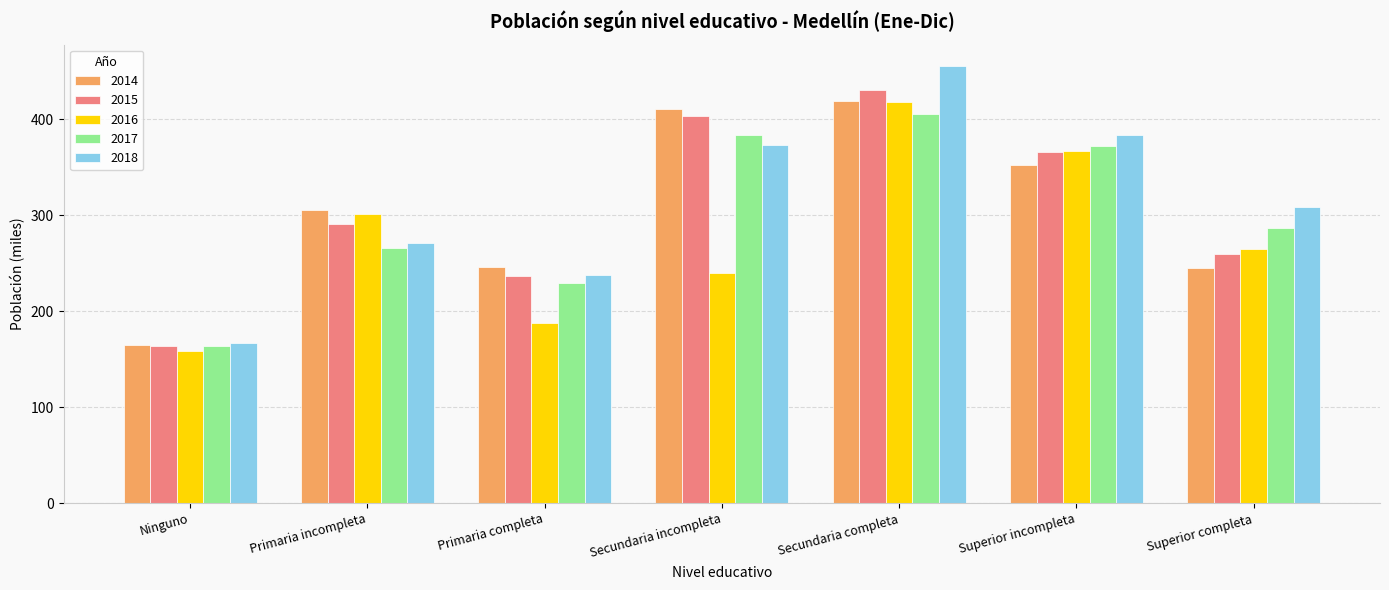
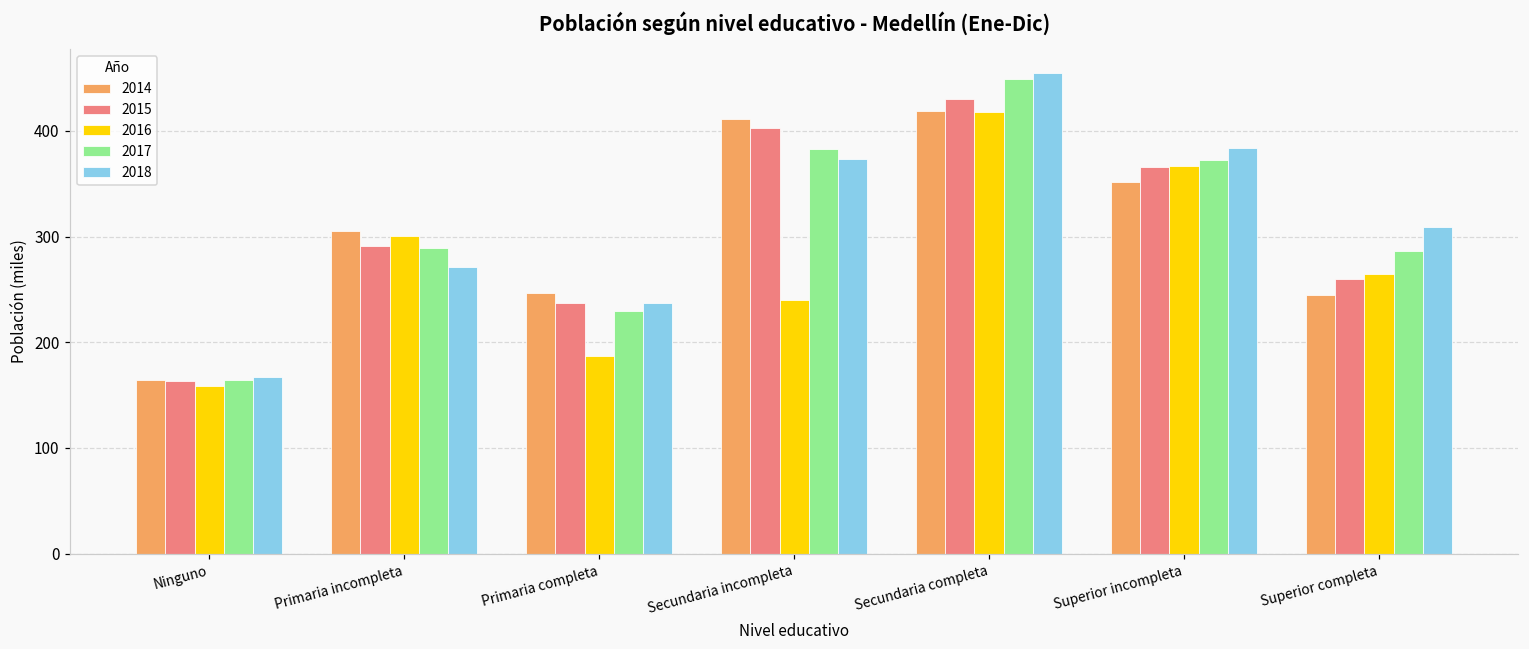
2017, Primaria incompleta: 270 -> 290
2017, Secundaria completa: 410 -> 450
